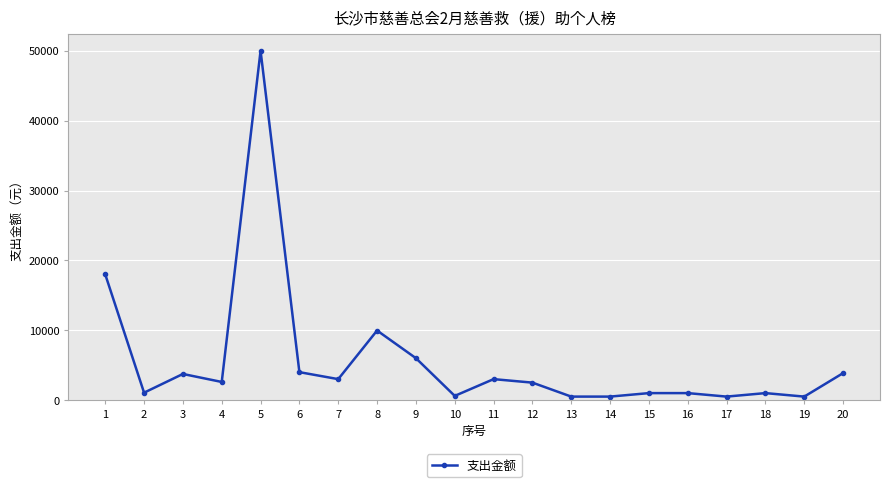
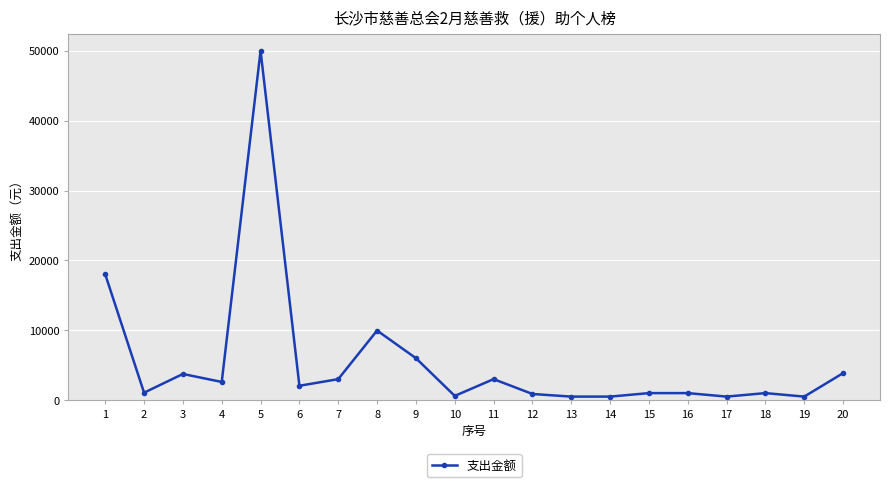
6: 4000 -> 2000
12: 3000 -> 1000
